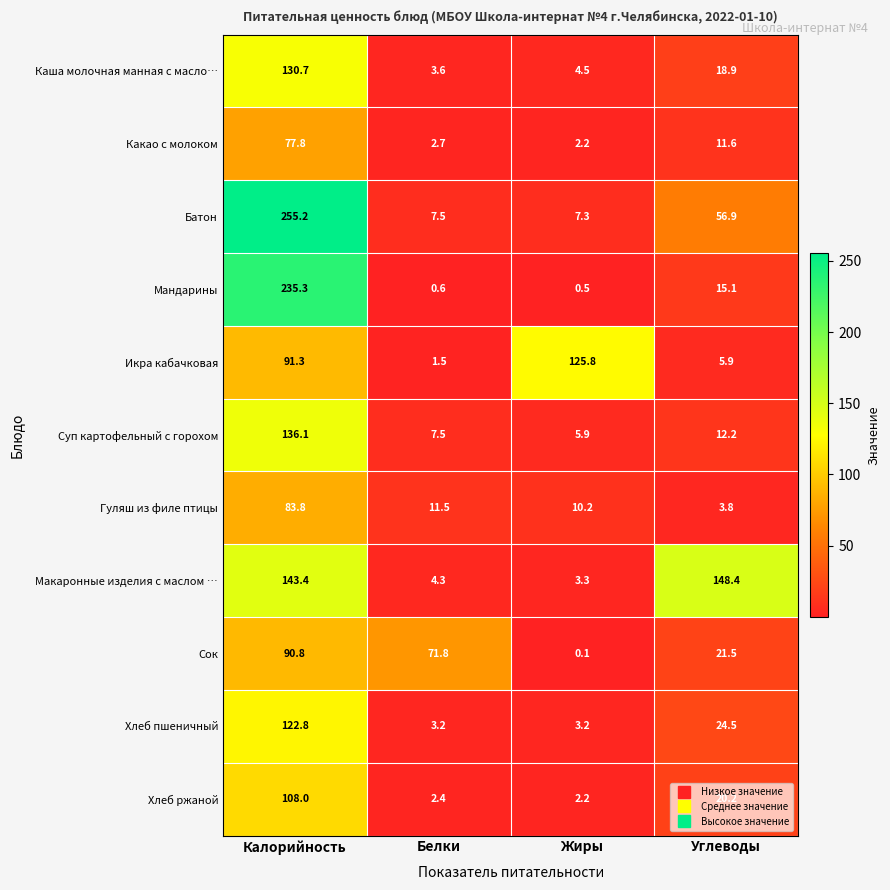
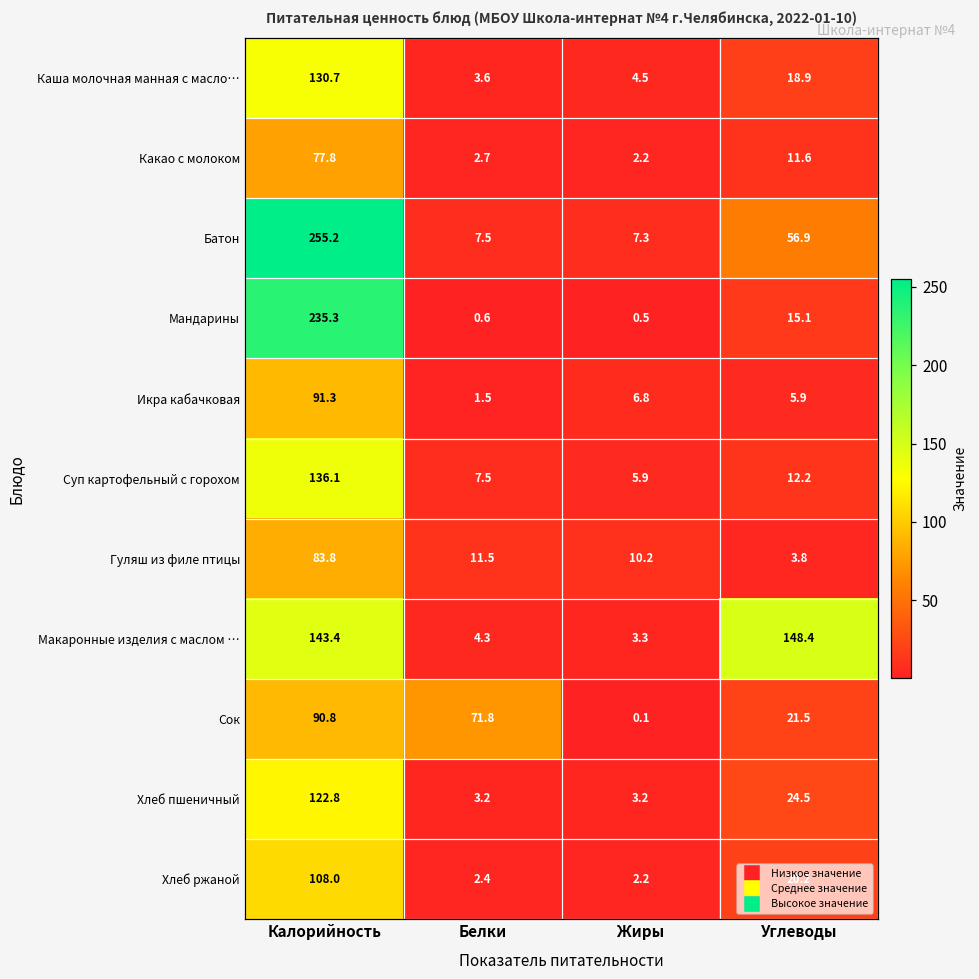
Икра кабачковая, Жиры: 125.8 -> 6.8
